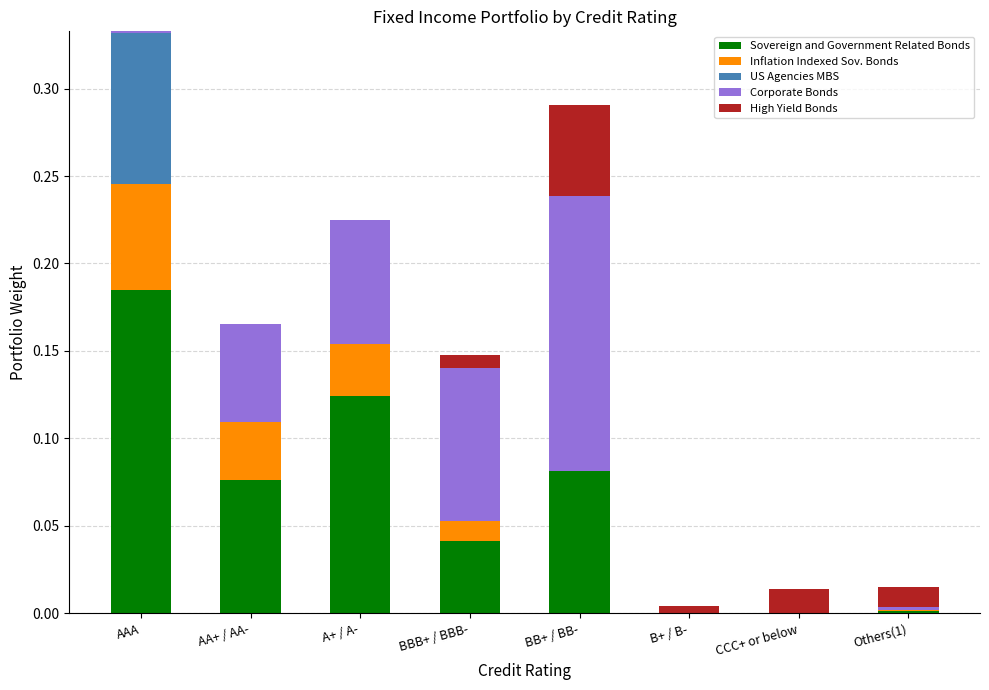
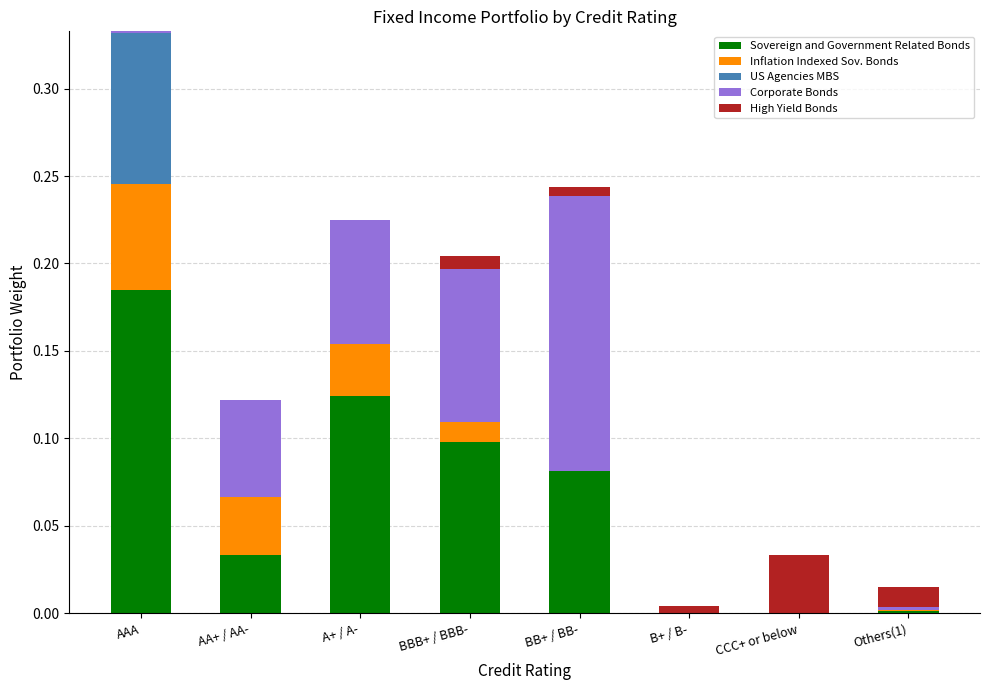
Sovereign and Government Related Bonds, AA+ / AA-: 0.076 -> 0.034
Sovereign and Government Related Bonds, BBB+ / BBB-: 0.041 -> 0.098
High Yield Bonds, BB+ / BB-: 0.052 -> 0.005
High Yield Bonds, CCC+ or below: 0.014 -> 0.033
